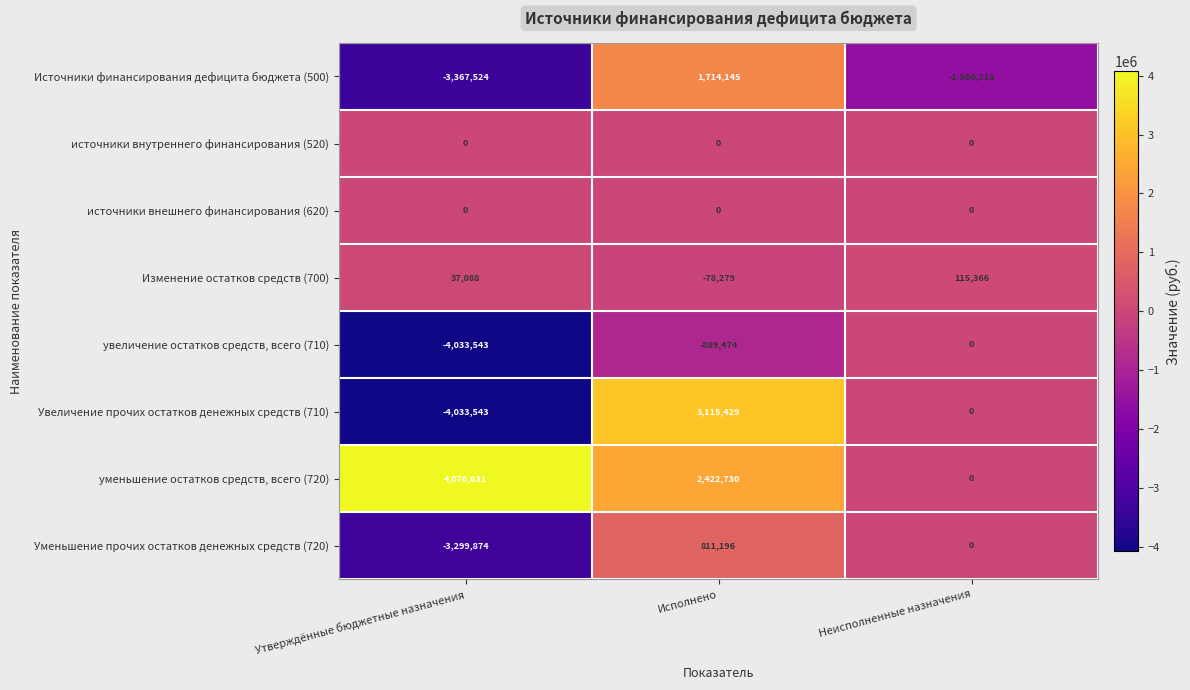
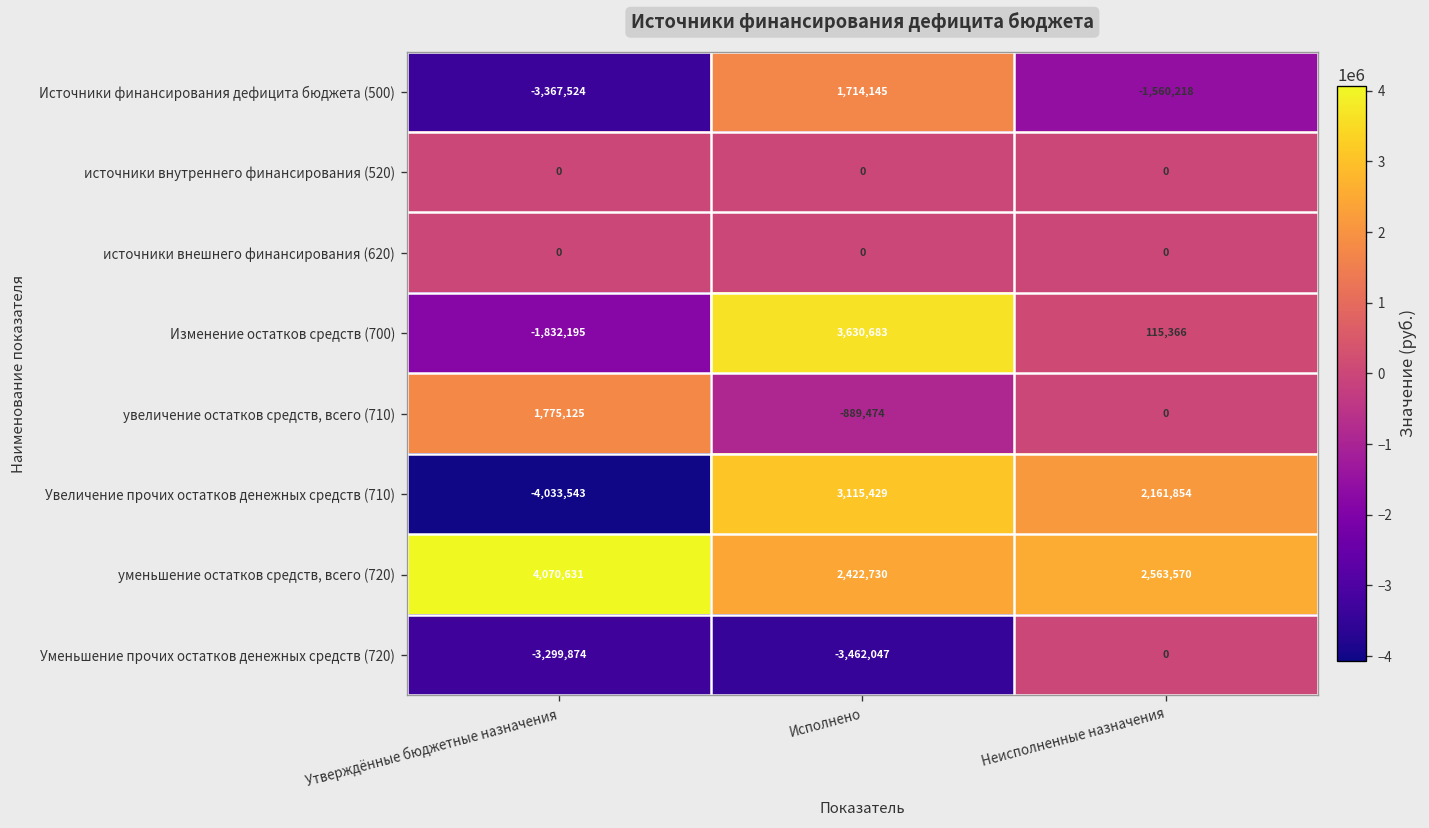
Изменение остатков средств (700), Утверждённые бюджетные назначения: 37,088 -> -1,832,195
Изменение остатков средств (700), Исполнено: -78,279 -> 3,630,683
увеличение остатков средств, всего (710), Утверждённые бюджетные назначения: -4,033,543 -> 1,775,125
Увеличение прочих остатков денежных средств (710), Неисполненные назначения: 0 -> 2,161,854
уменьшение остатков средств, всего (720), Неисполненные назначения: 0 -> 2,563,570
Уменьшение прочих остатков денежных средств (720), Исполнено: 811,196 -> -3,462,047
